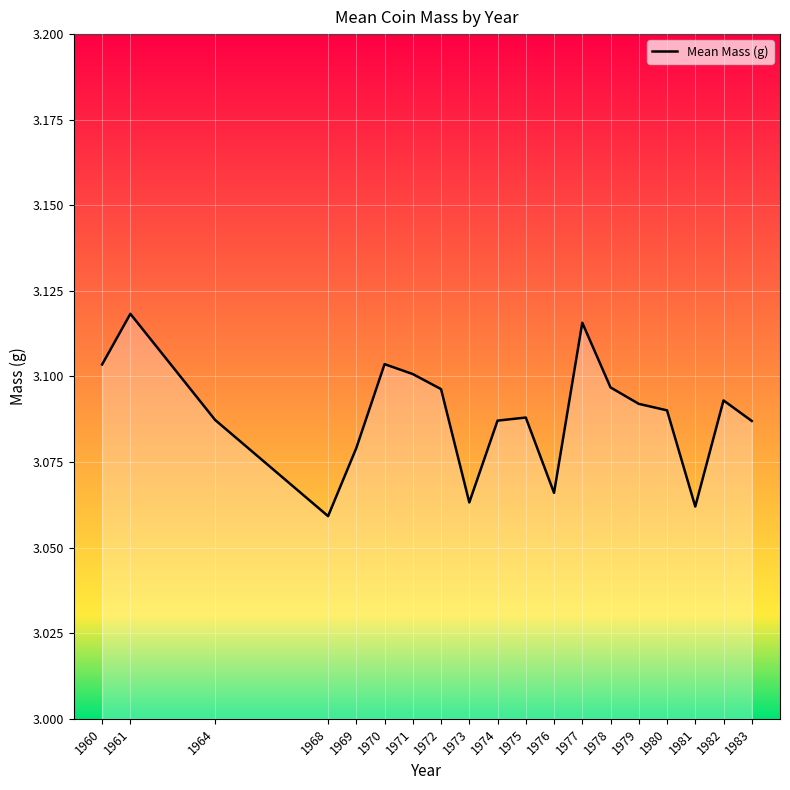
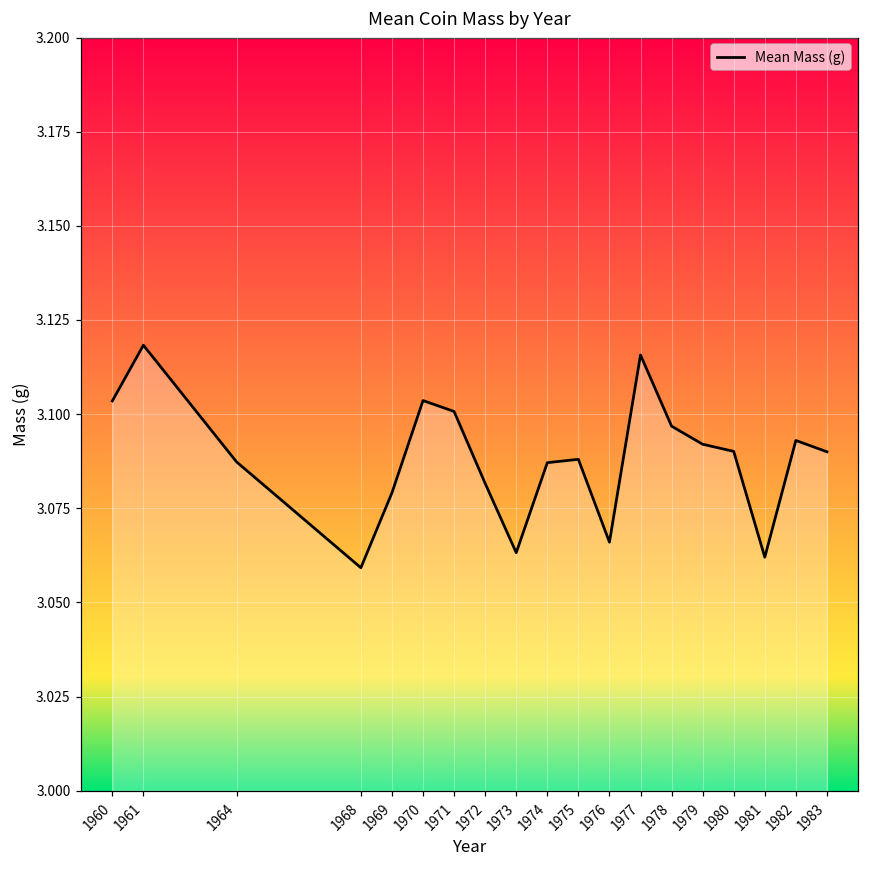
1972: 3.096 -> 3.082
1983: 3.087 -> 3.090
